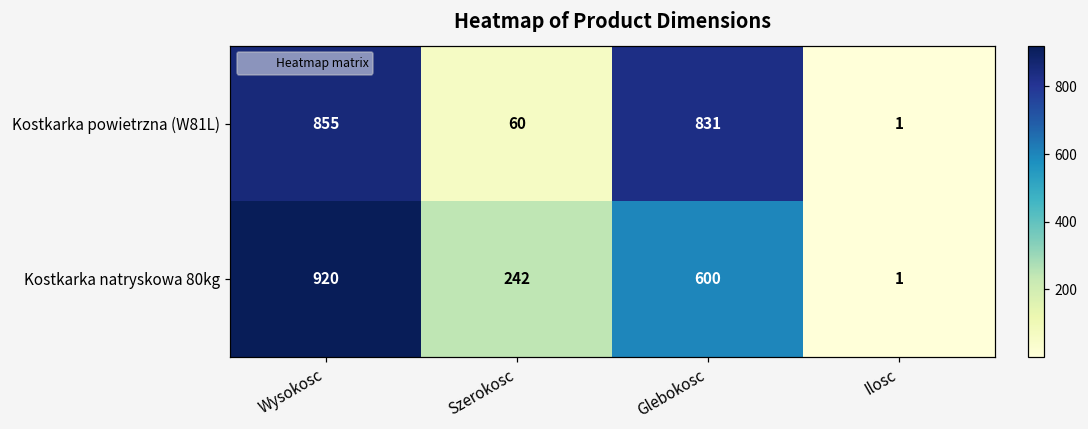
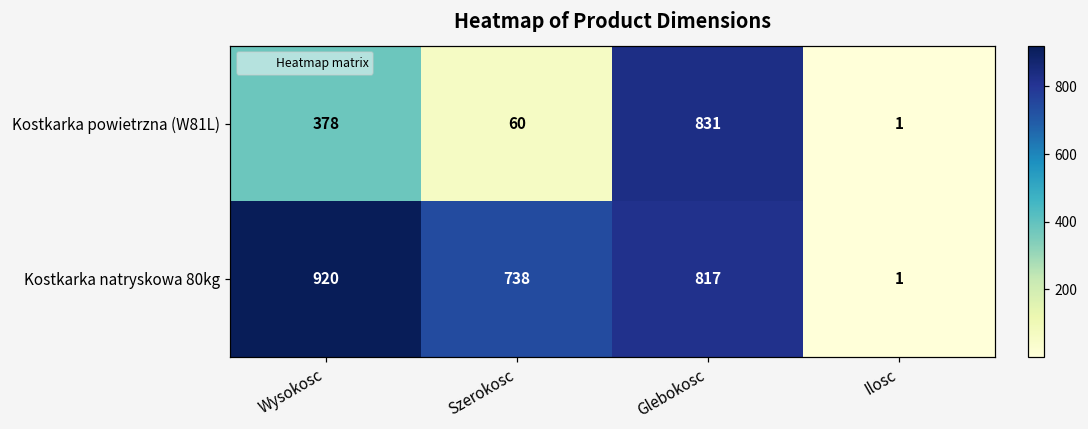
Kostkarka powietrzna (W81L), Wysokosc: 855 -> 378
Kostkarka natryskowa 80kg, Szerokosc: 242 -> 738
Kostkarka natryskowa 80kg, Glebokosc: 600 -> 817
